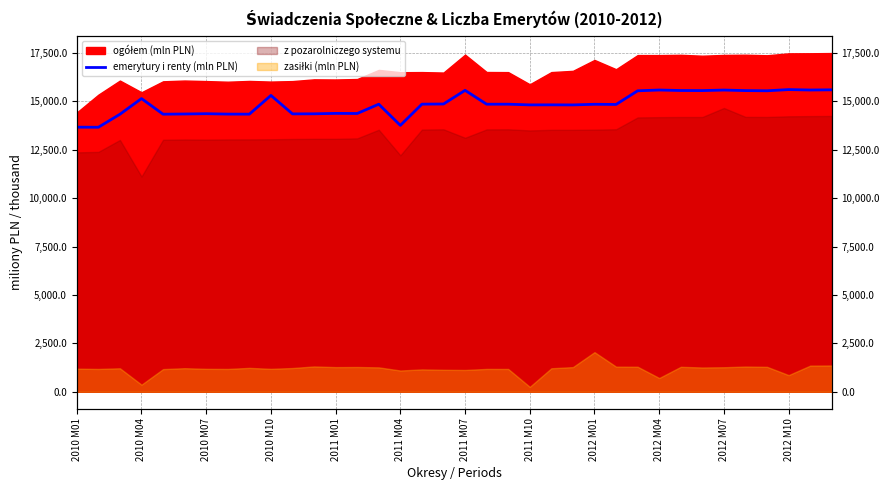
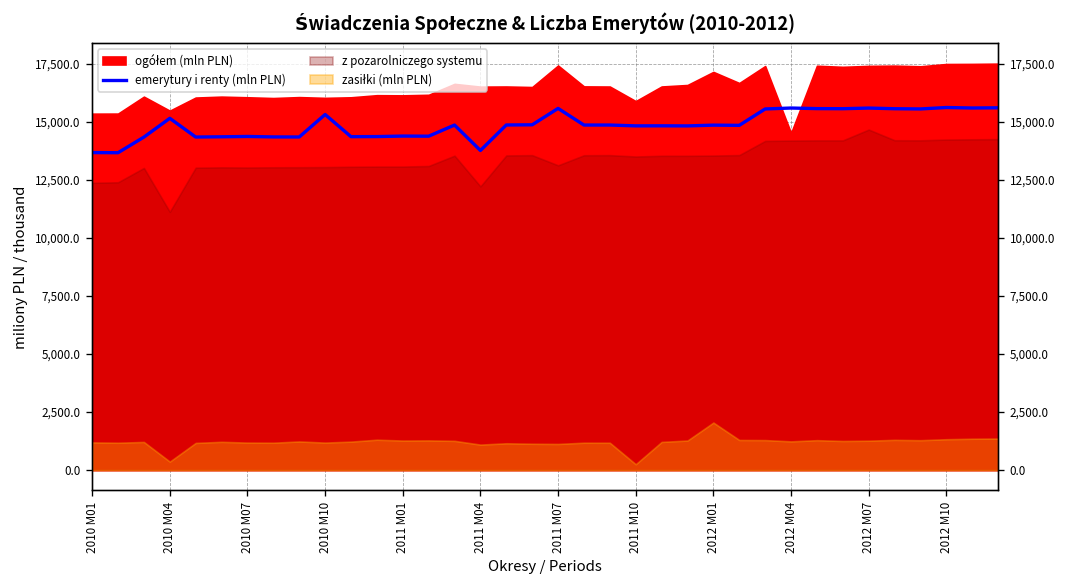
ogółem (mln PLN), 2010 M01: 14,400 -> 15,300
ogółem (mln PLN), 2012 M04: 17,400 -> 14,500
zasiłki (mln PLN), 2012 M04: 700 -> 1,200
zasiłki (mln PLN), 2012 M10: 900 -> 1,300
